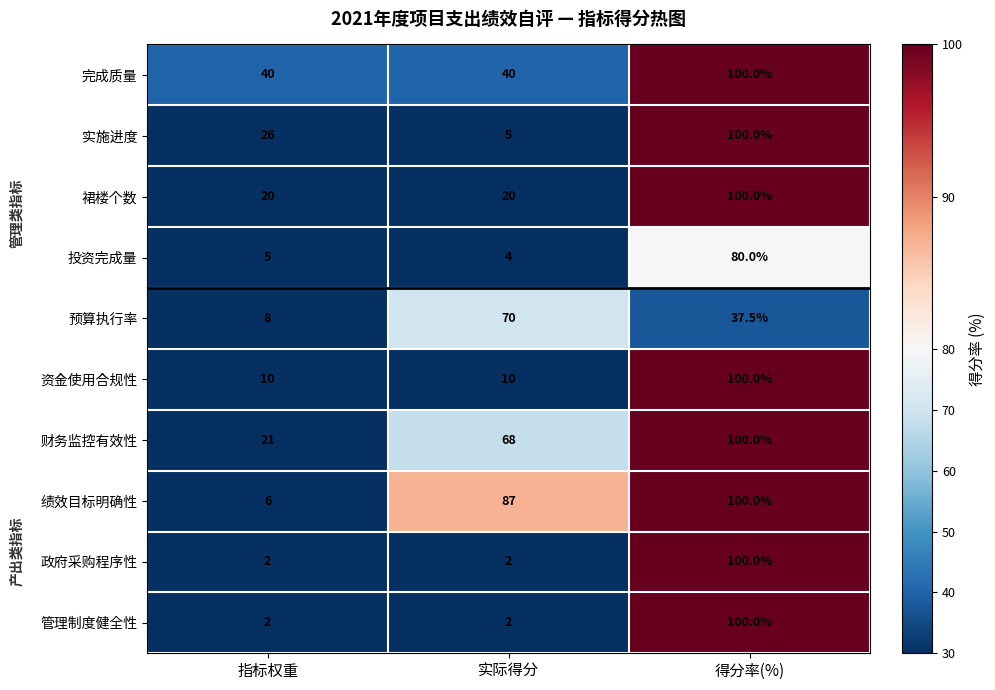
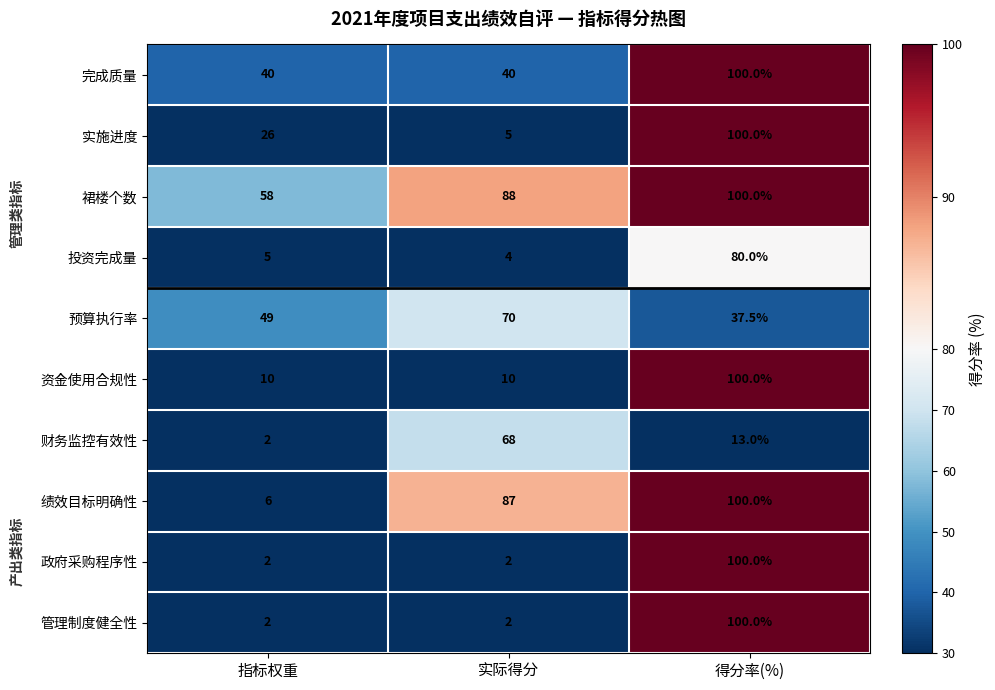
裙楼个数, 指标权重: 20 -> 58
裙楼个数, 实际得分: 20 -> 88
预算执行率, 指标权重: 8 -> 49
财务监控有效性, 指标权重: 21 -> 2
财务监控有效性, 得分率(%): 100.0% -> 13.0%
